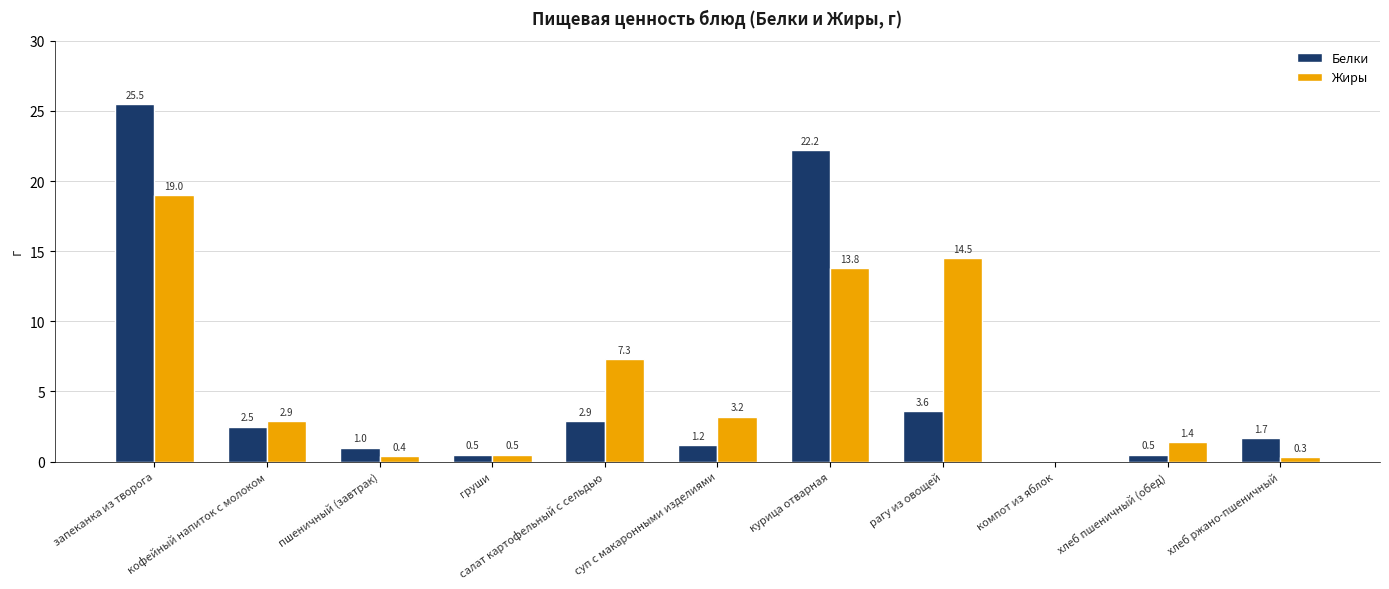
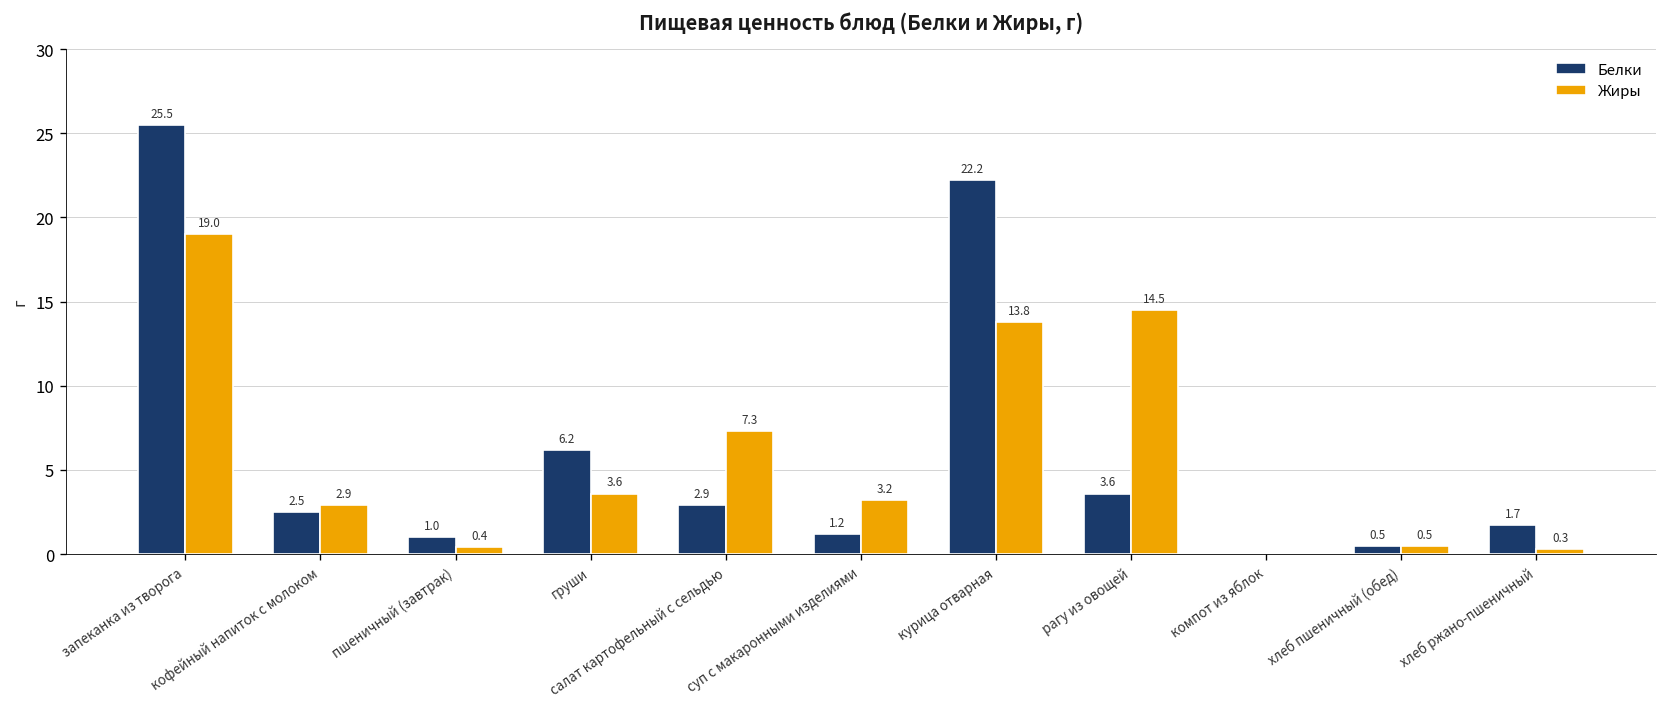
Белки, груши: 0.5 -> 6.2
Жиры, груши: 0.5 -> 3.6
Жиры, хлеб пшеничный (обед): 1.4 -> 0.5
